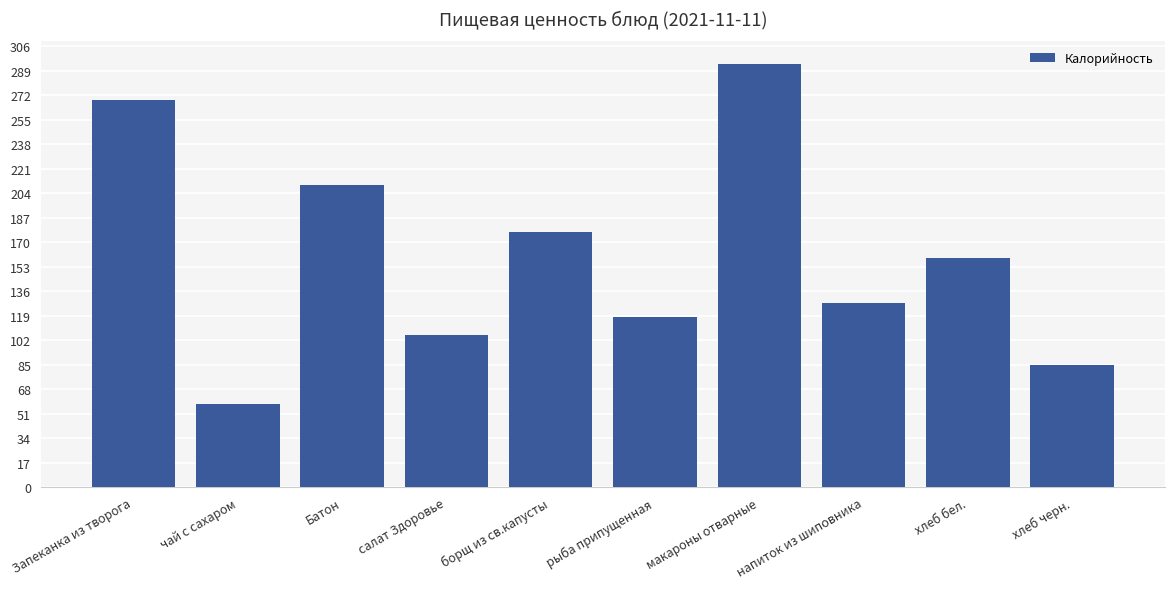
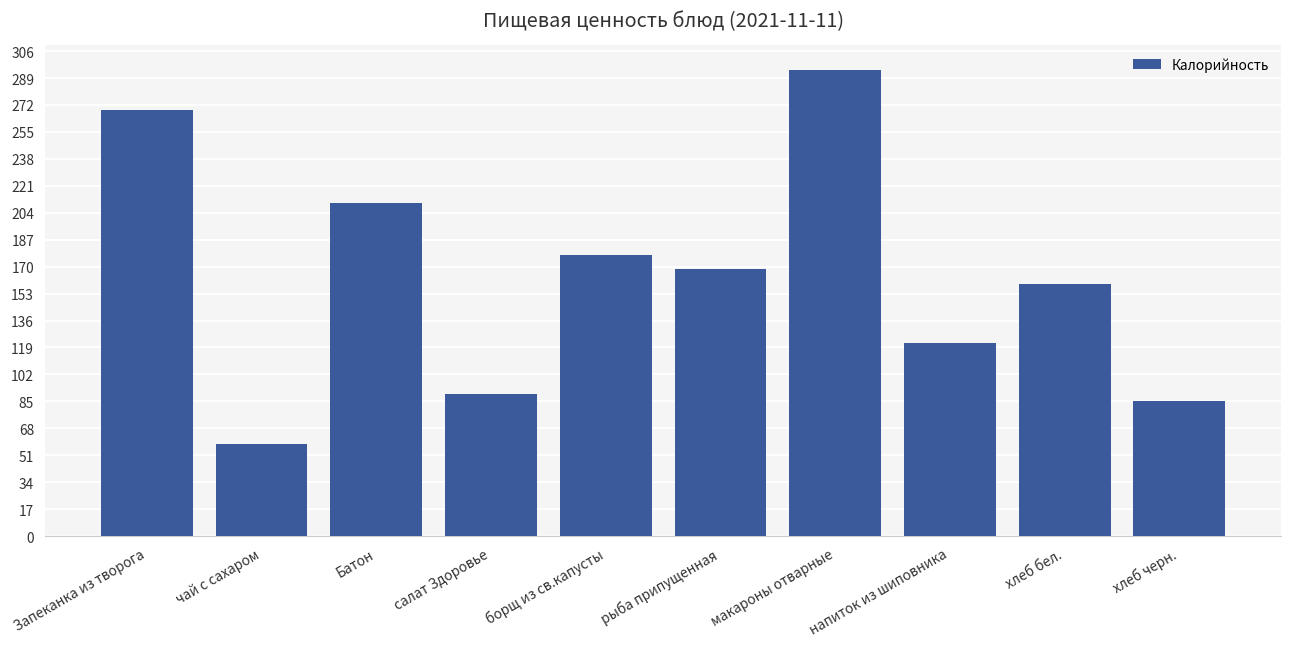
салат Здоровье: 106 -> 90
рыба припущенная: 119 -> 169
напиток из шиповника: 128 -> 122
